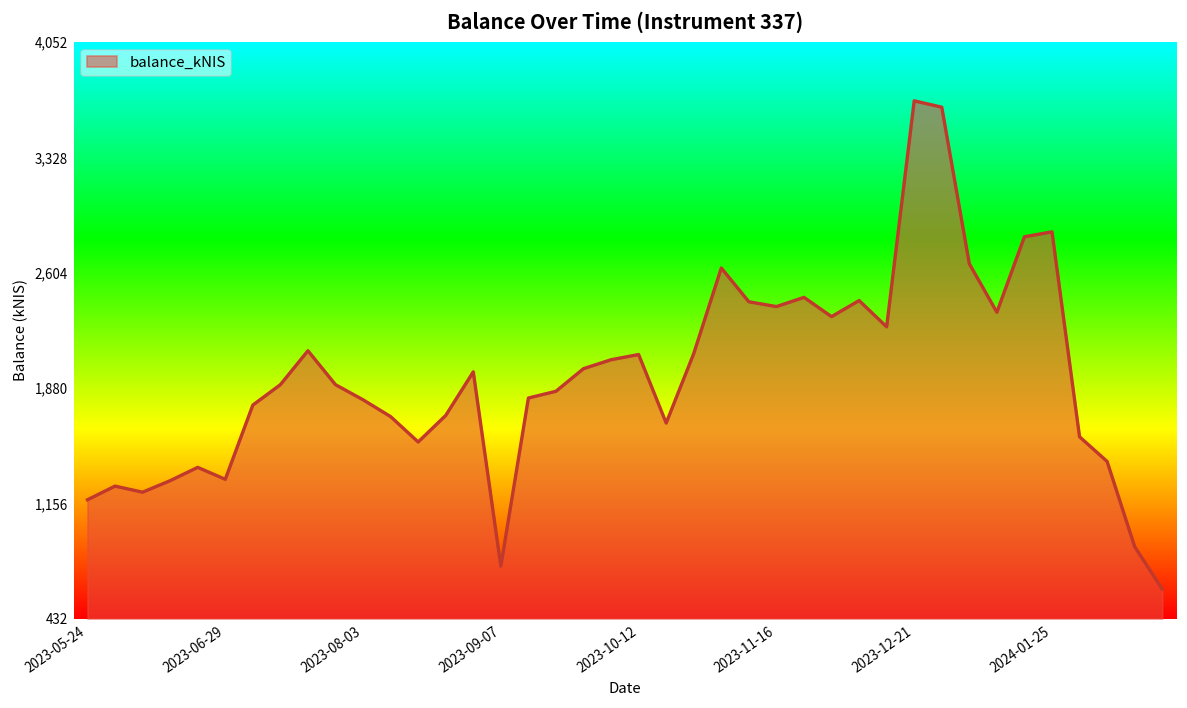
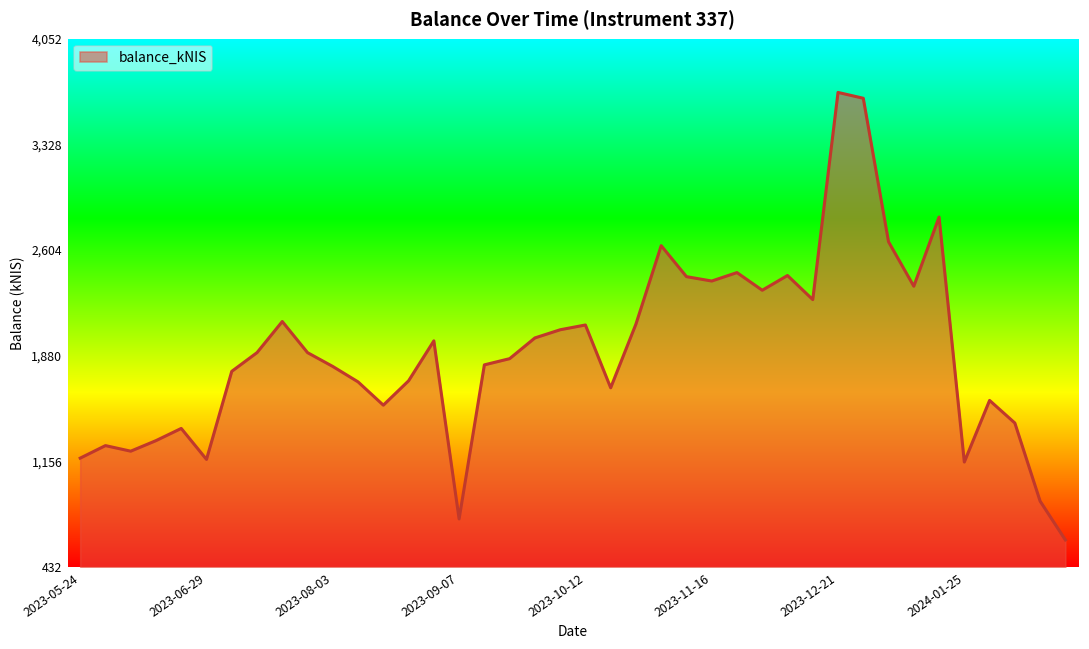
2023-06-29: 1,310 -> 1,170
2024-01-25: 2,860 -> 1,150
